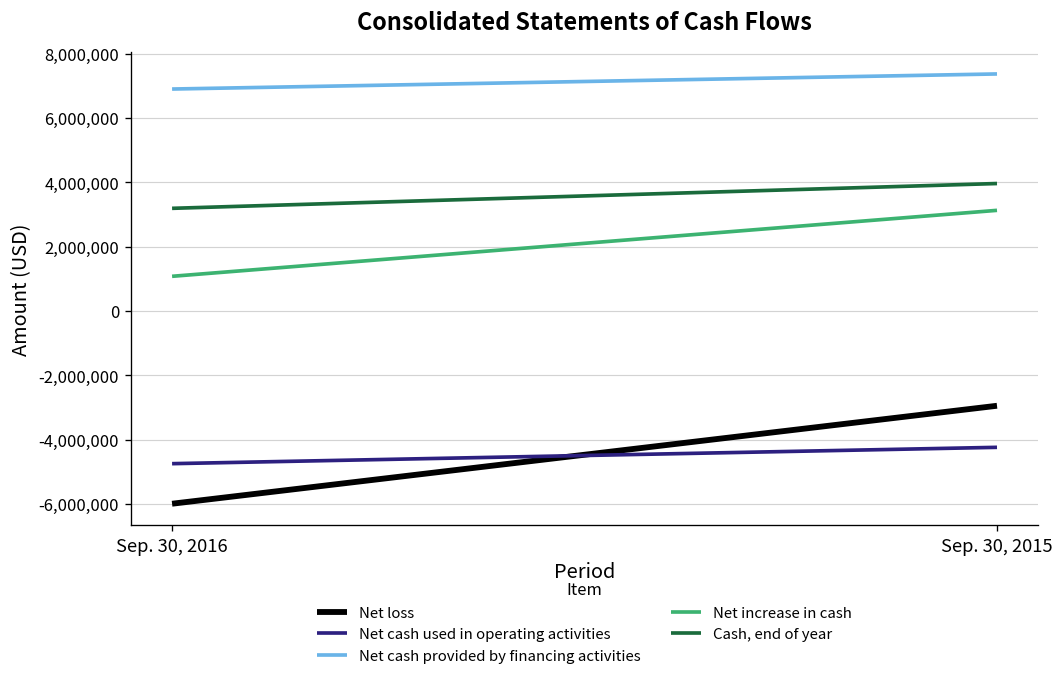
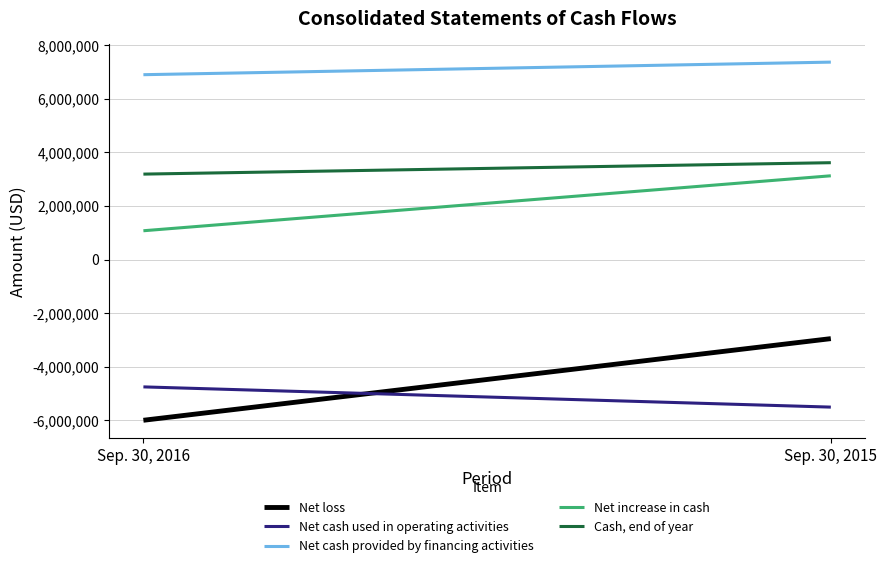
Net cash used in operating activities, Sep. 30, 2015: -4,200,000 -> -5,500,000
Cash, end of year, Sep. 30, 2015: 4,000,000 -> 3,600,000
